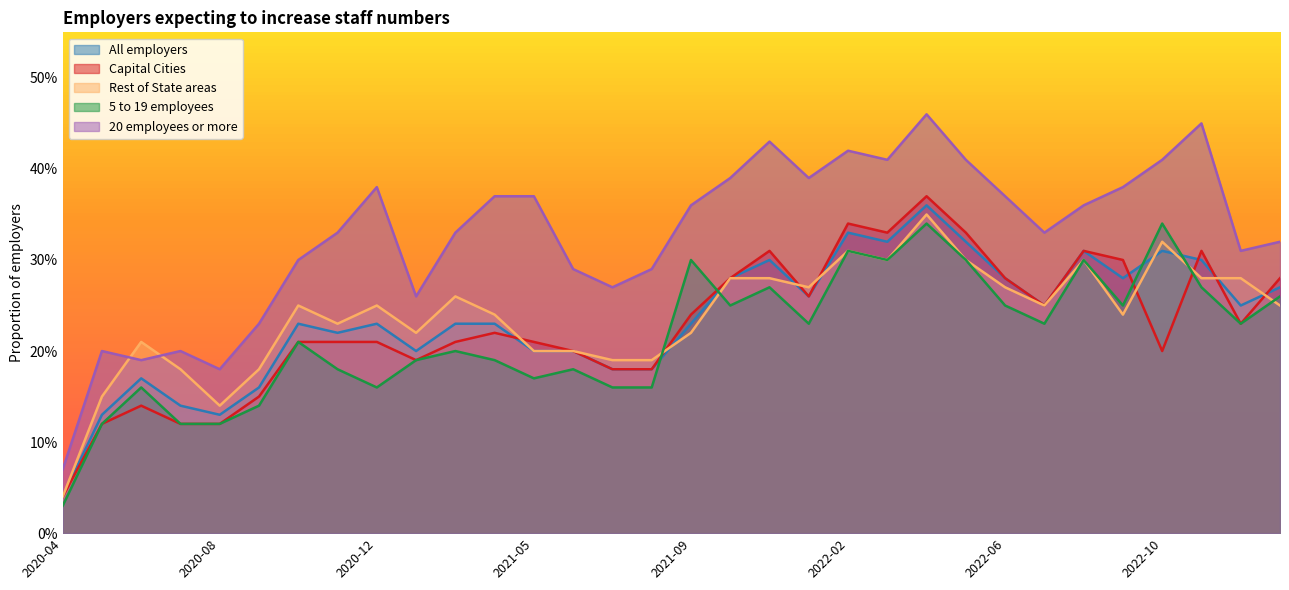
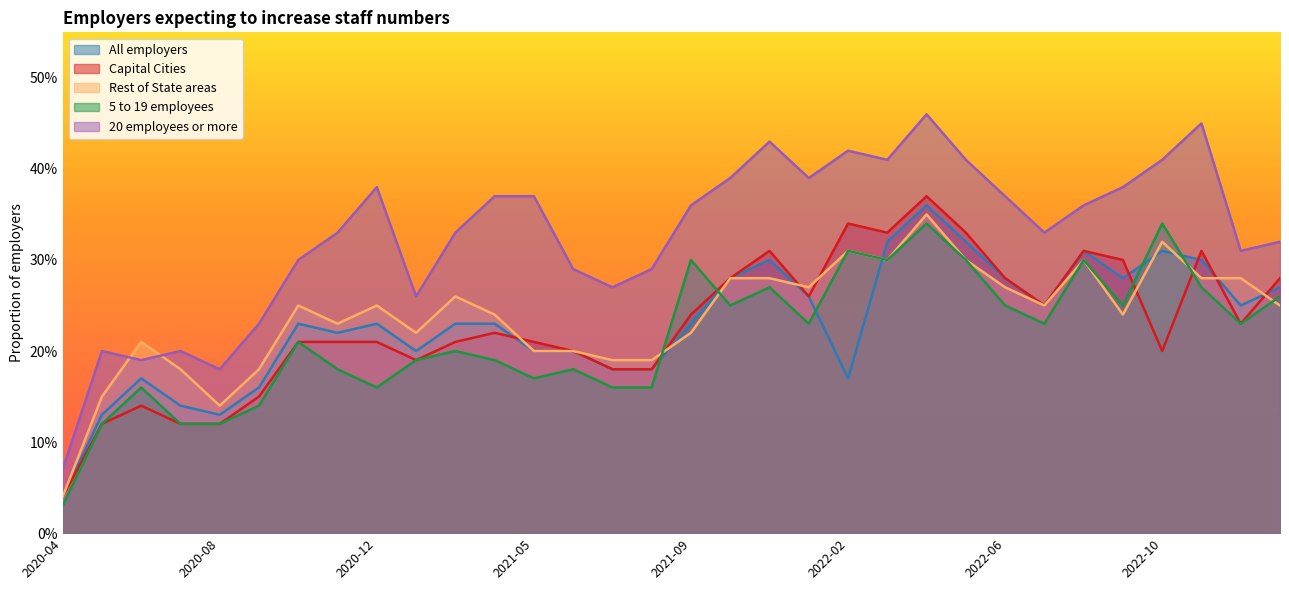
All employers, 2022-02: 33% -> 17%
